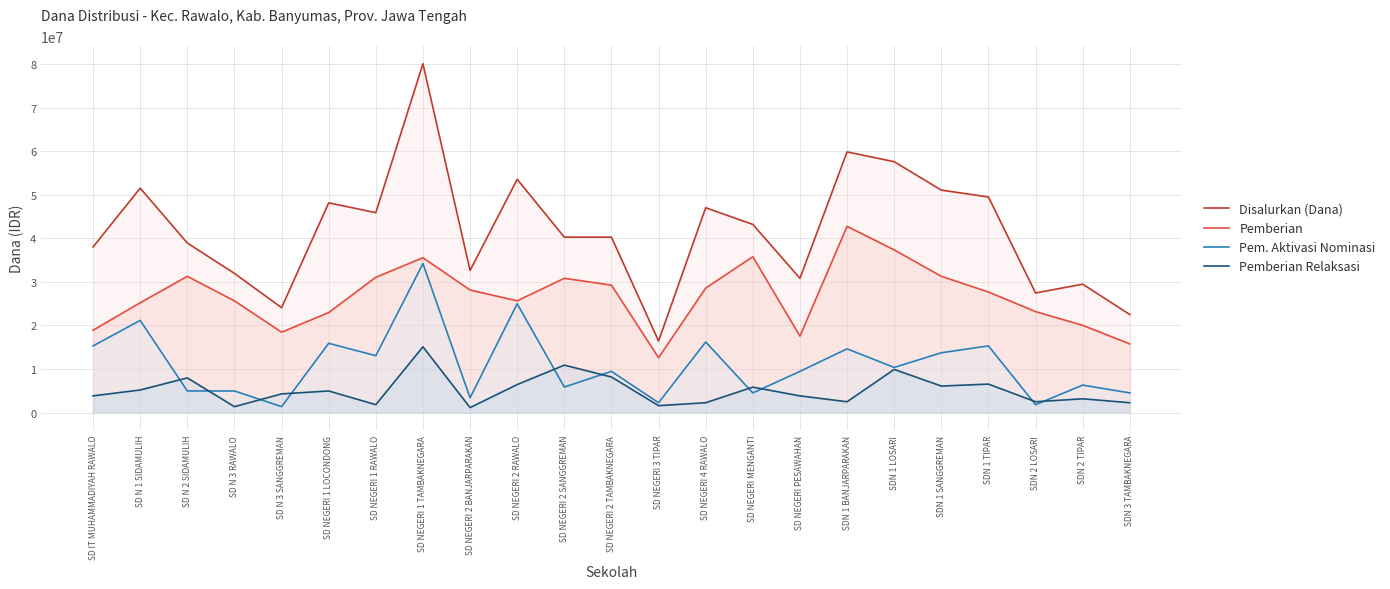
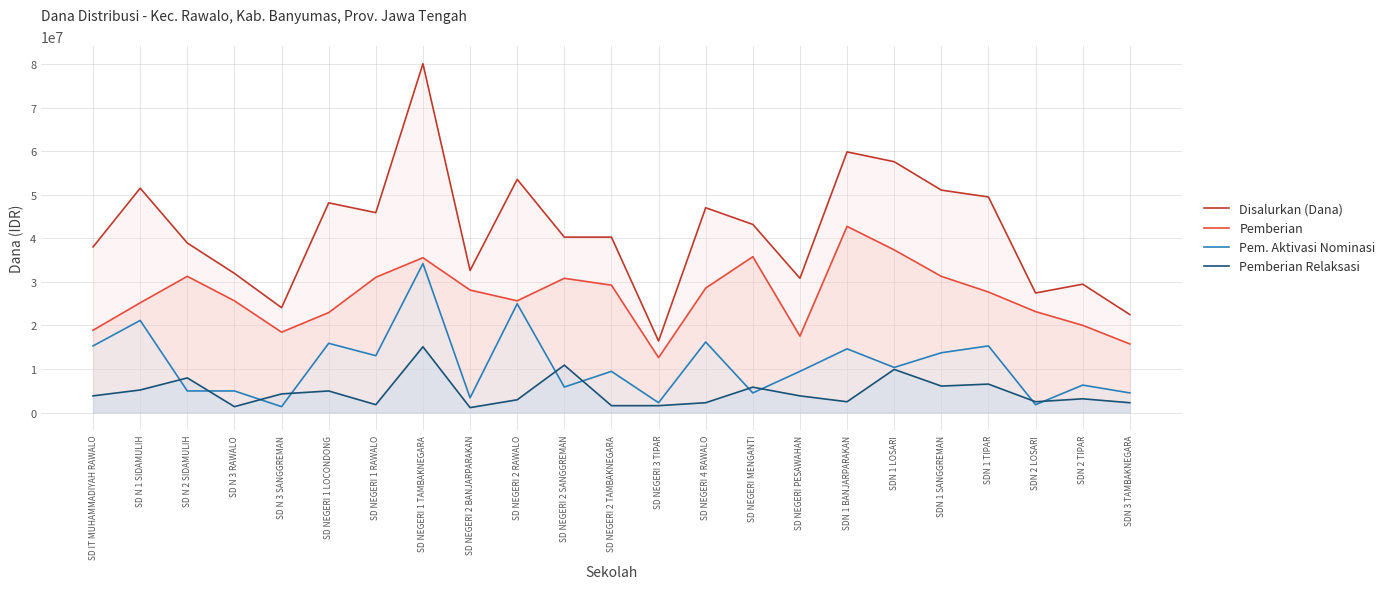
Pemberian Relaksasi, SD NEGERI 2 RAWALO: 6000000 -> 3000000
Pemberian Relaksasi, SD NEGERI 2 TAMBAKNEGARA: 8000000 -> 2000000
